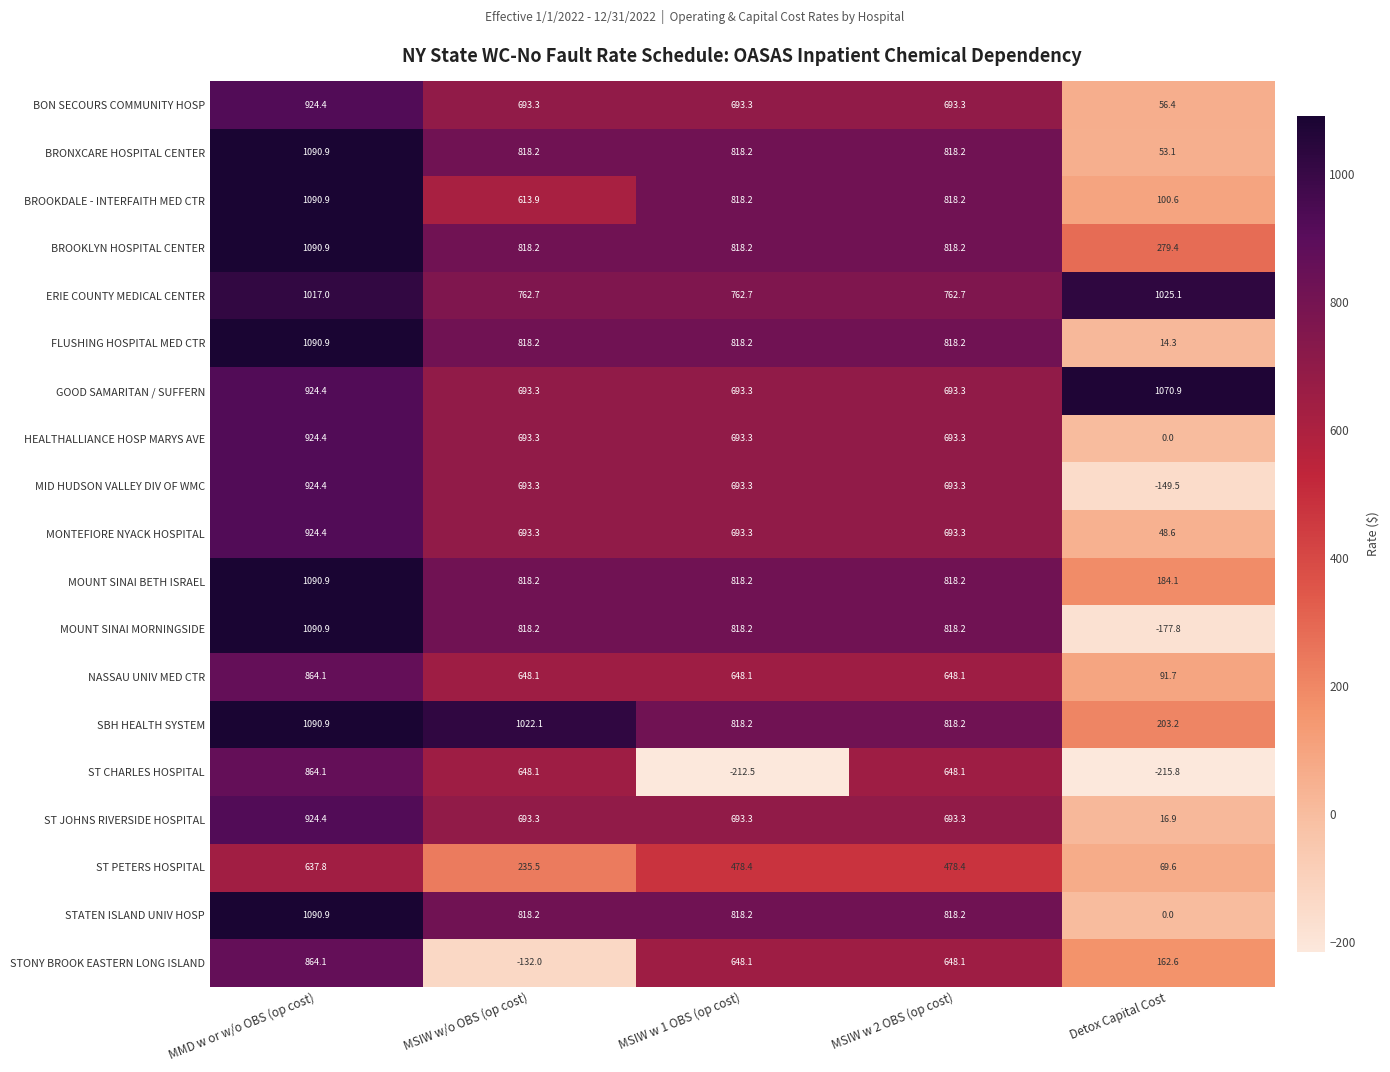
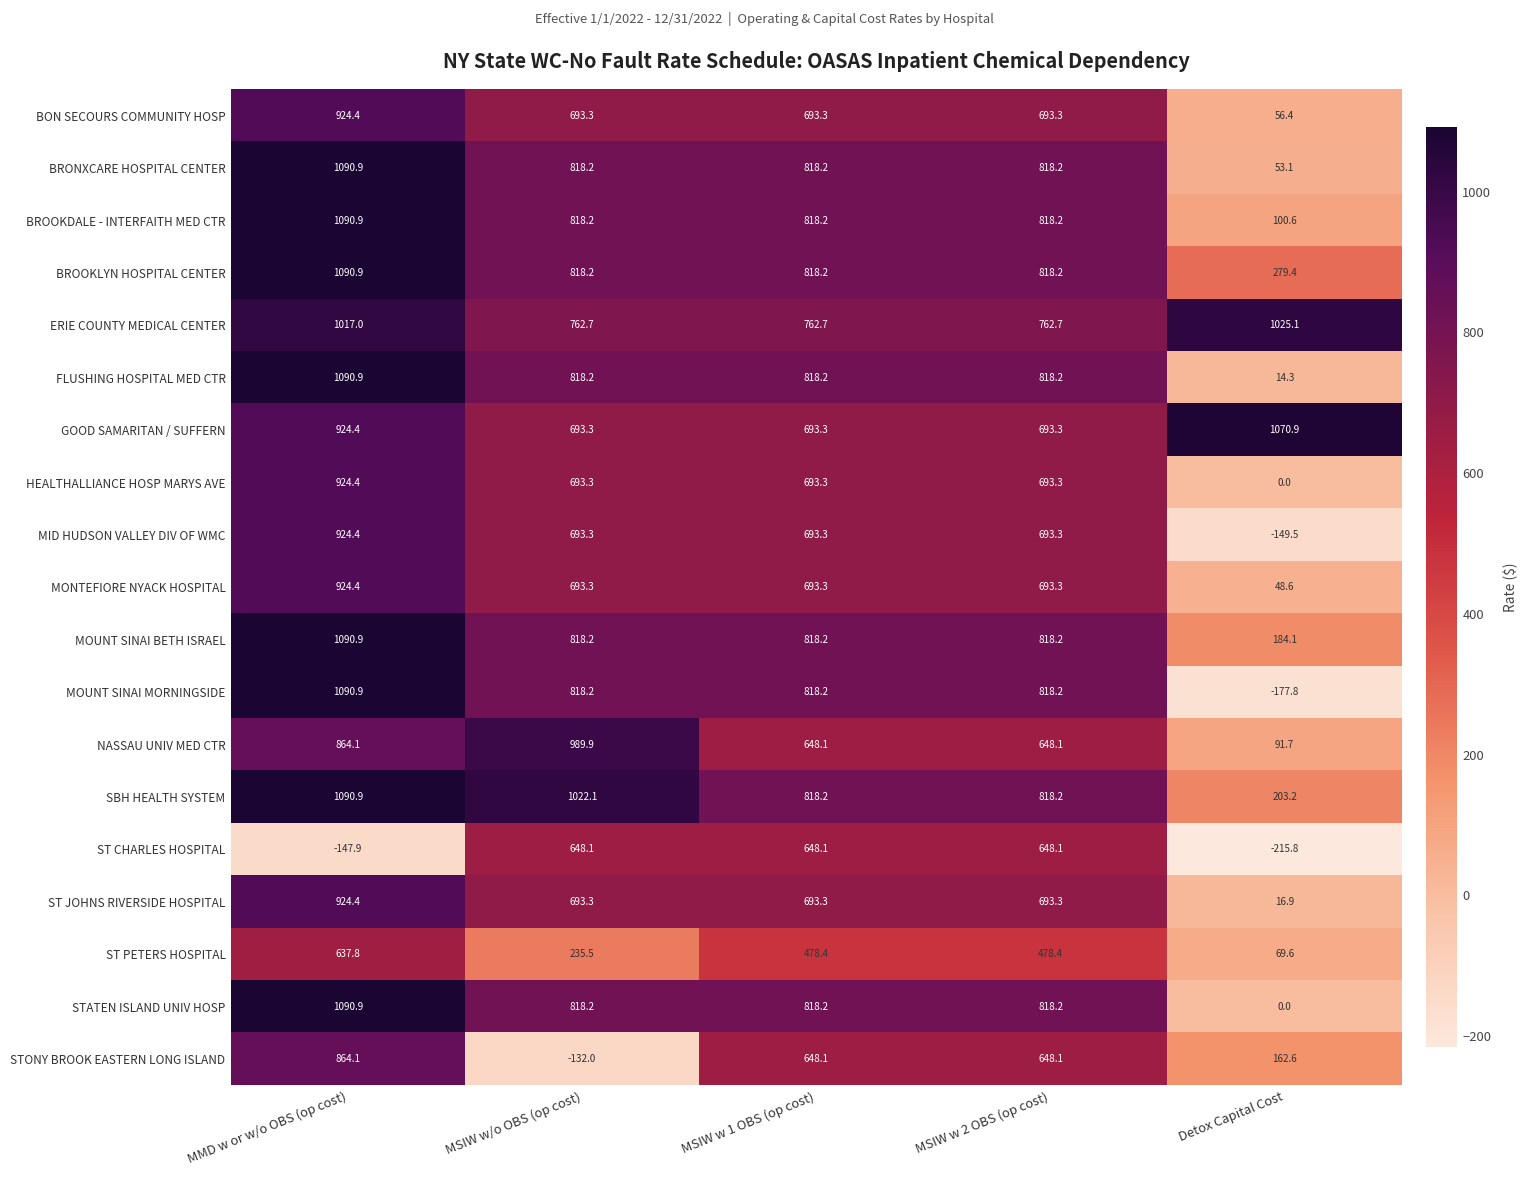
BROOKDALE - INTERFAITH MED CTR, MSIW w/o OBS (op cost): 613.9 -> 818.2
NASSAU UNIV MED CTR, MSIW w/o OBS (op cost): 648.1 -> 989.9
ST CHARLES HOSPITAL, MMD w or w/o OBS (op cost): 864.1 -> -147.9
ST CHARLES HOSPITAL, MSIW w 1 OBS (op cost): -212.5 -> 648.1
